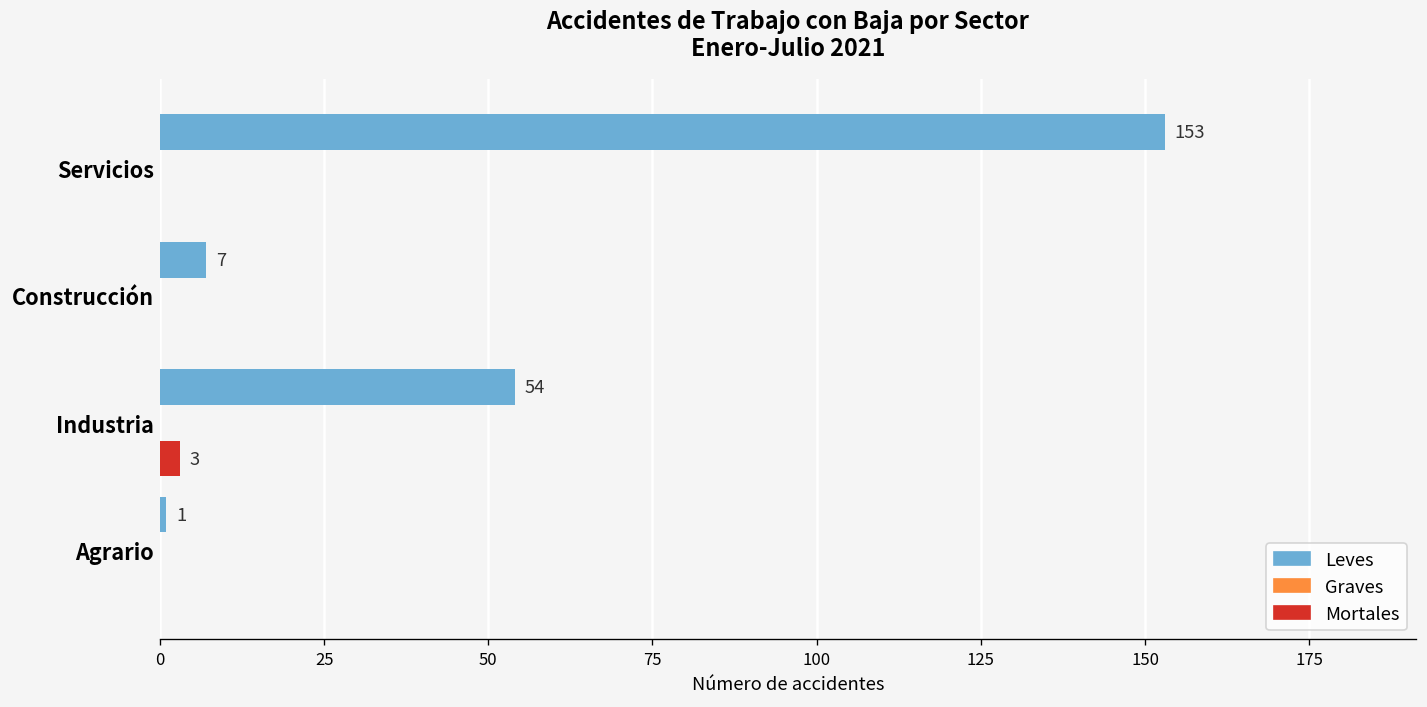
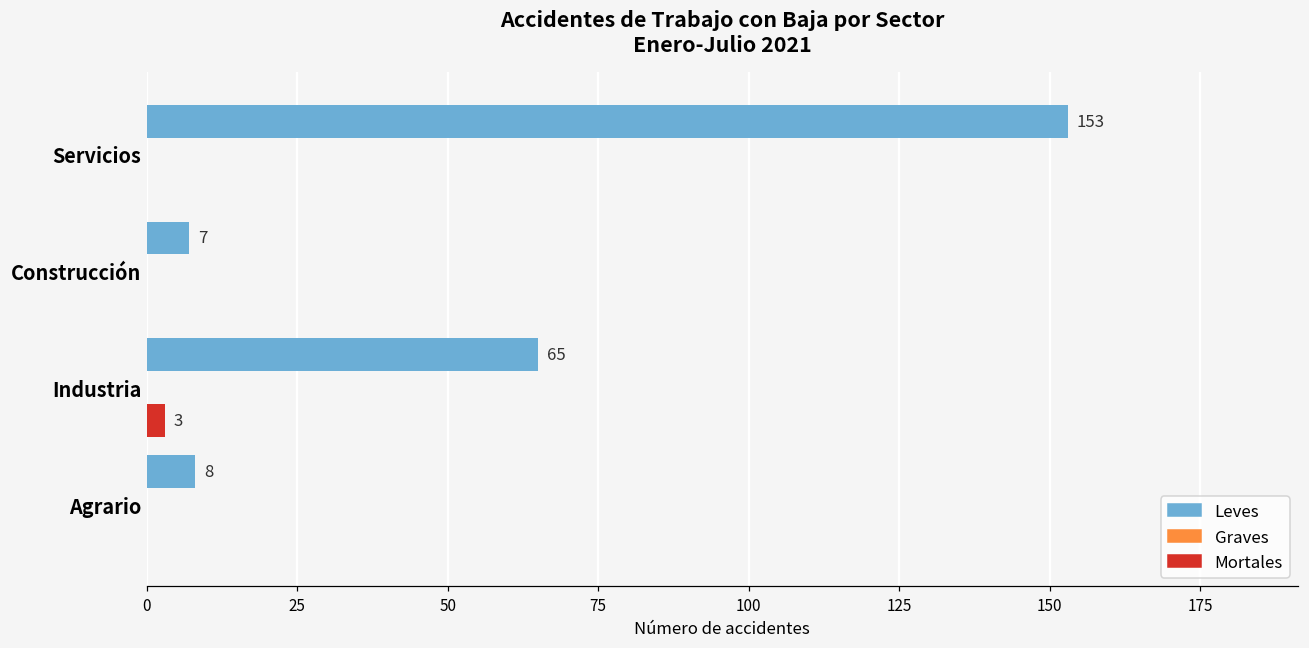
Leves, Industria: 54 -> 65
Leves, Agrario: 1 -> 8
